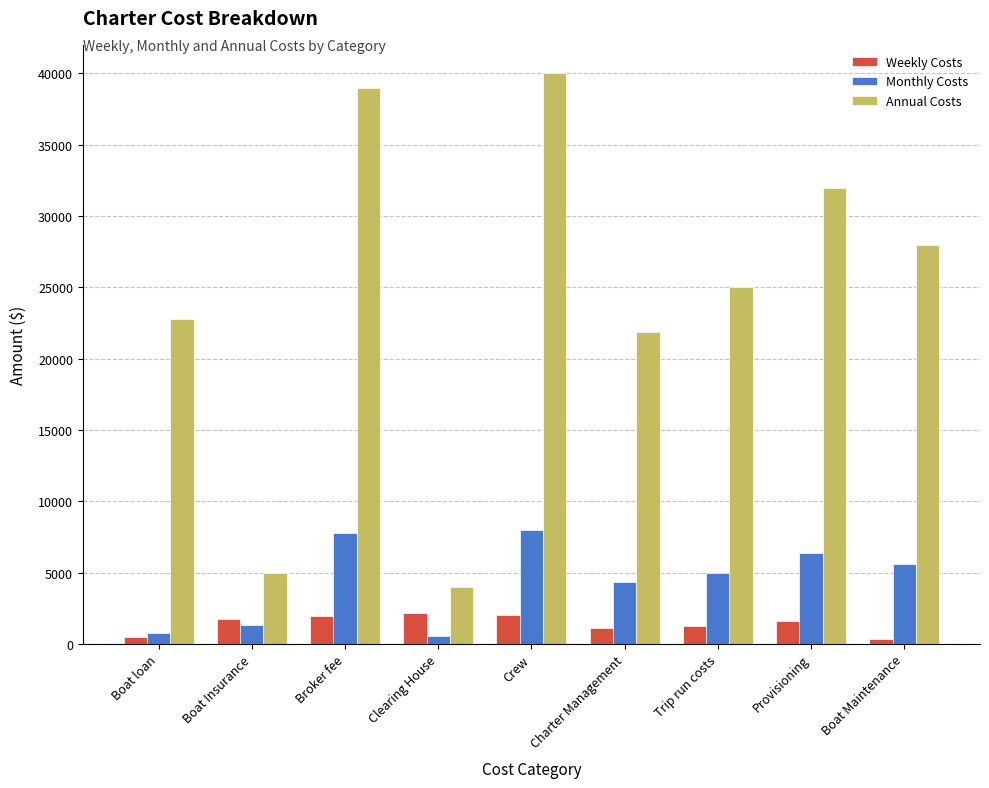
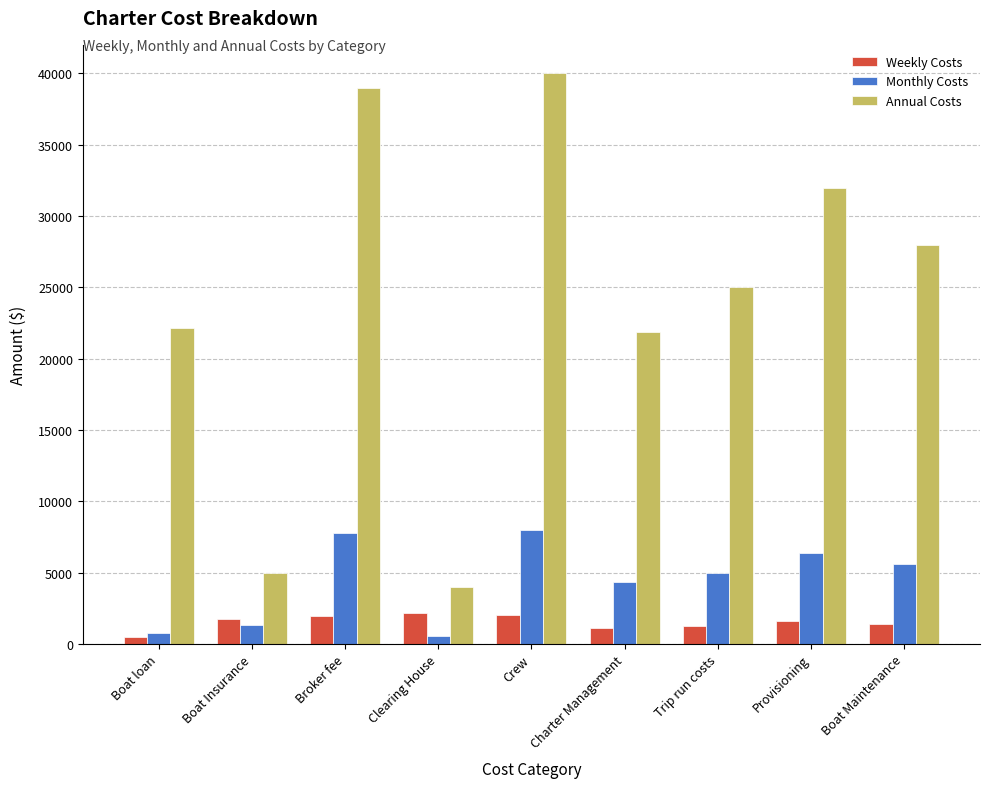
Annual Costs, Boat loan: 22800 -> 22200
Weekly Costs, Boat Maintenance: 400 -> 1400
